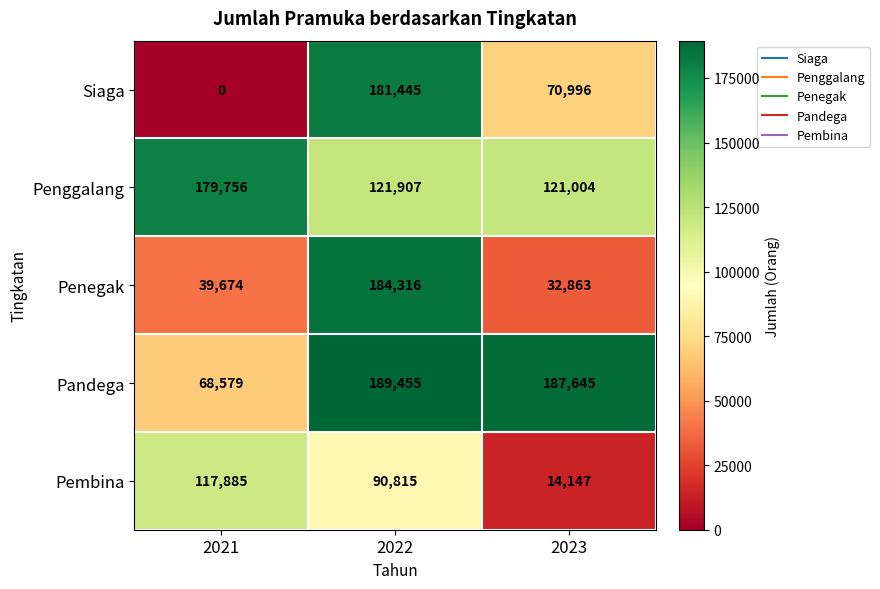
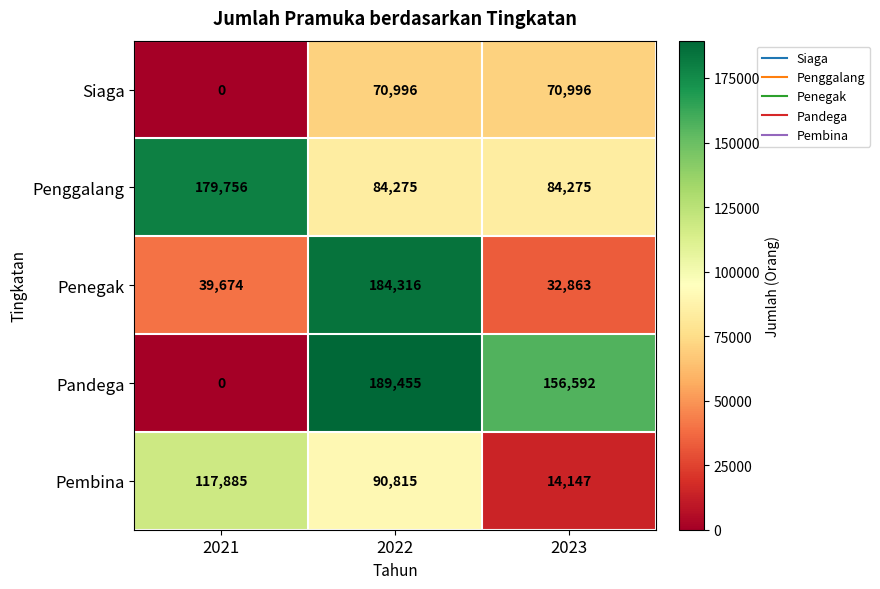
Siaga, 2022: 181,445 -> 70,996
Penggalang, 2022: 121,907 -> 84,275
Penggalang, 2023: 121,004 -> 84,275
Pandega, 2021: 68,579 -> 0
Pandega, 2023: 187,645 -> 156,592
